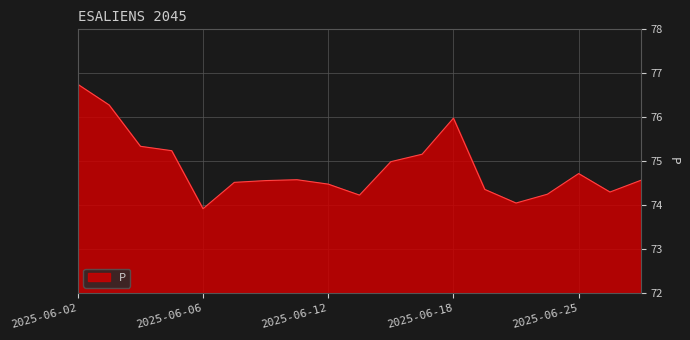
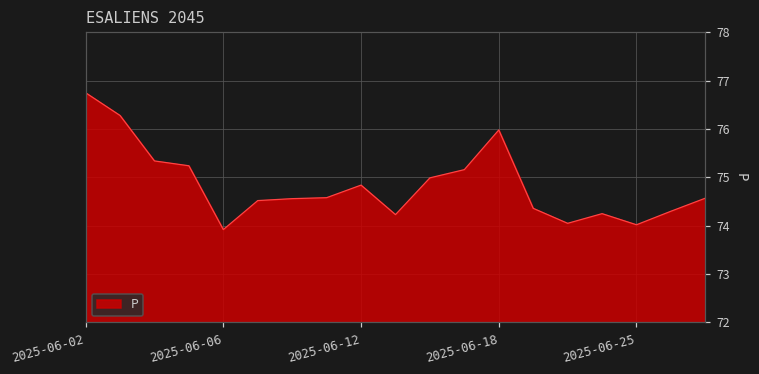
2025-06-12: 74.5 -> 74.8
2025-06-25: 74.7 -> 74.0
